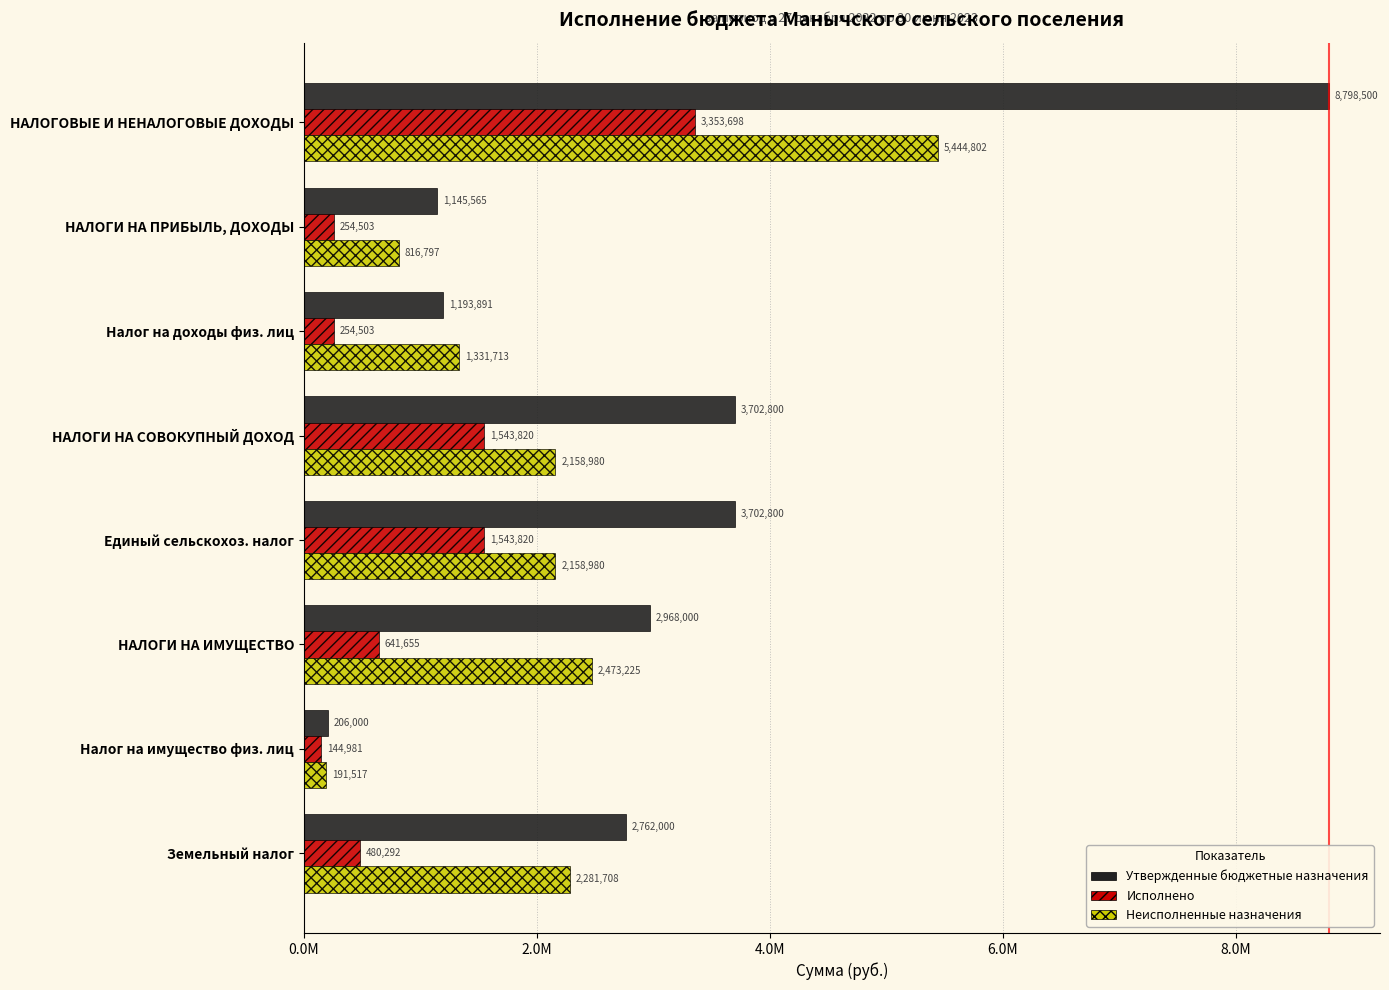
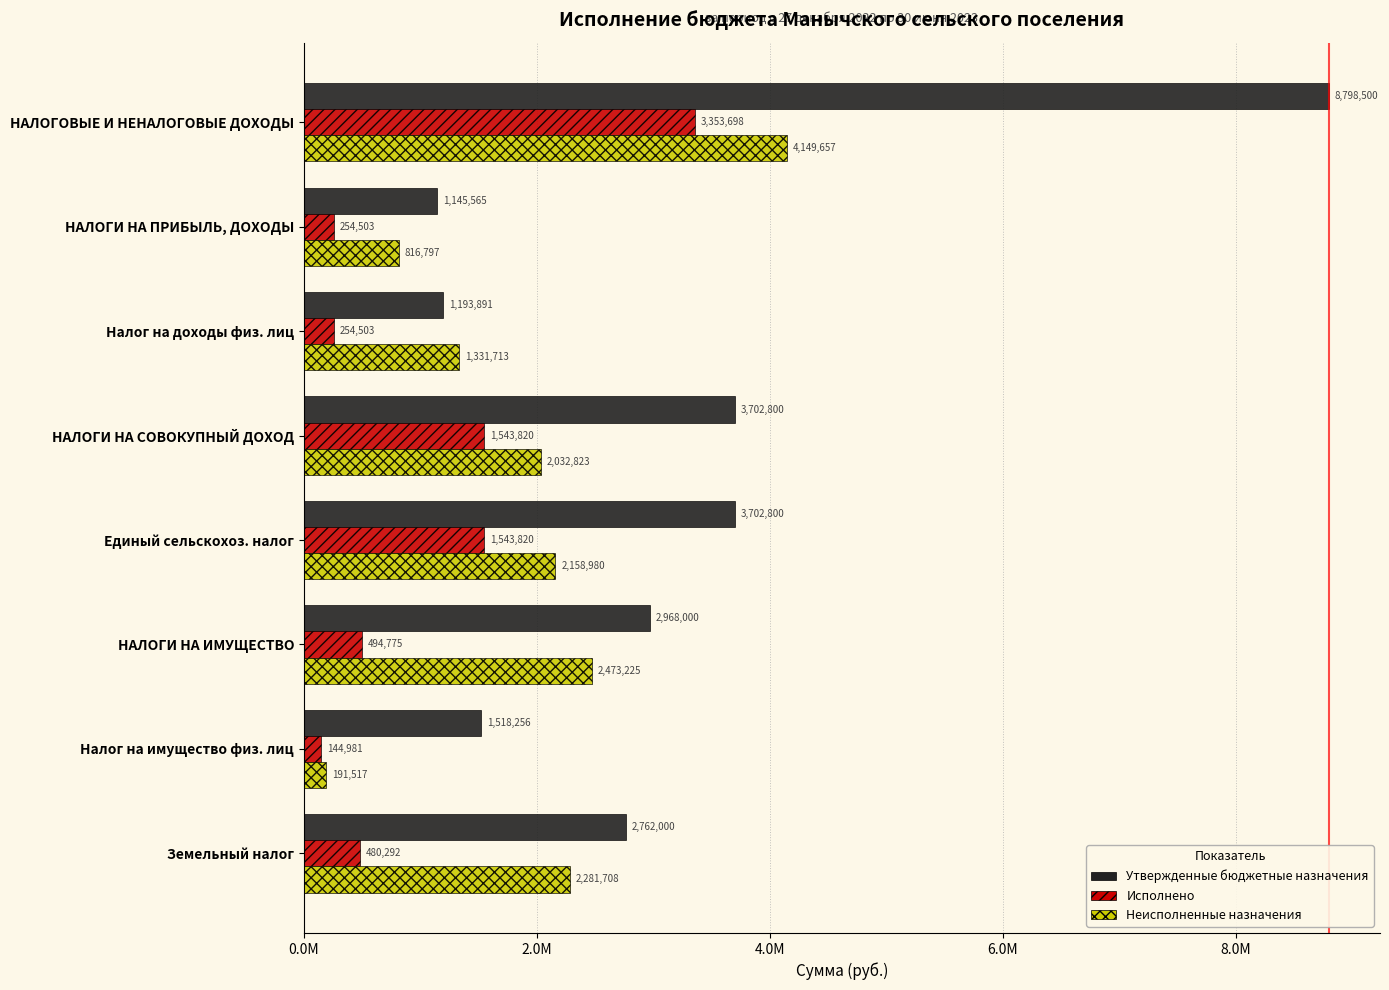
Неисполненные назначения, НАЛОГОВЫЕ И НЕНАЛОГОВЫЕ ДОХОДЫ: 5,444,802 -> 4,149,657
Неисполненные назначения, НАЛОГИ НА СОВОКУПНЫЙ ДОХОД: 2,158,980 -> 2,032,823
Исполнено, НАЛОГИ НА ИМУЩЕСТВО: 641,655 -> 494,775
Утвержденные бюджетные назначения, Налог на имущество физ. лиц: 206,000 -> 1,518,256
